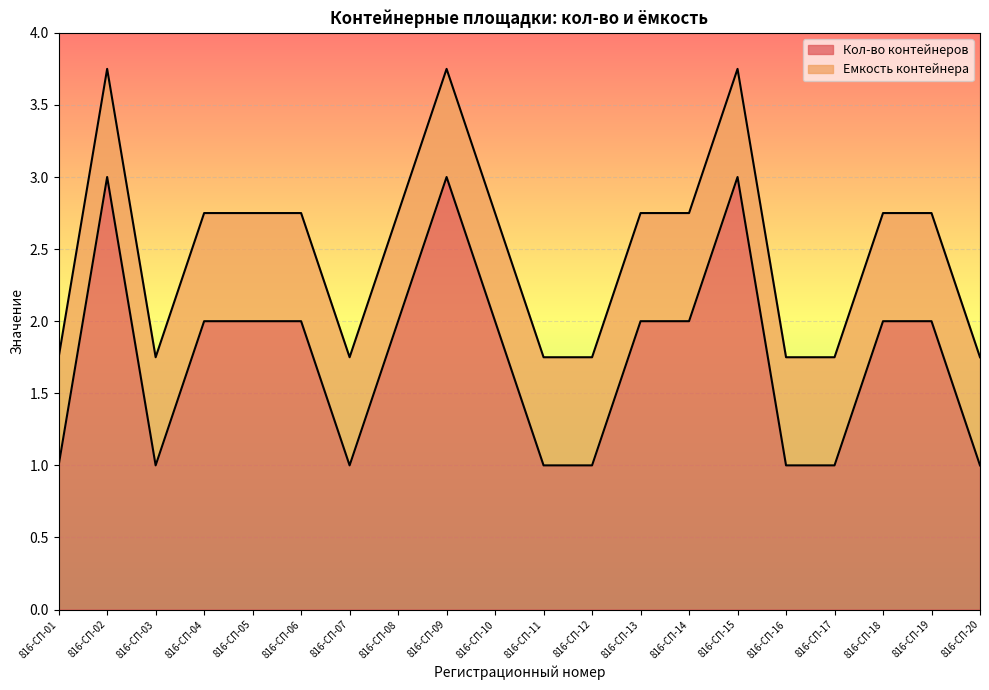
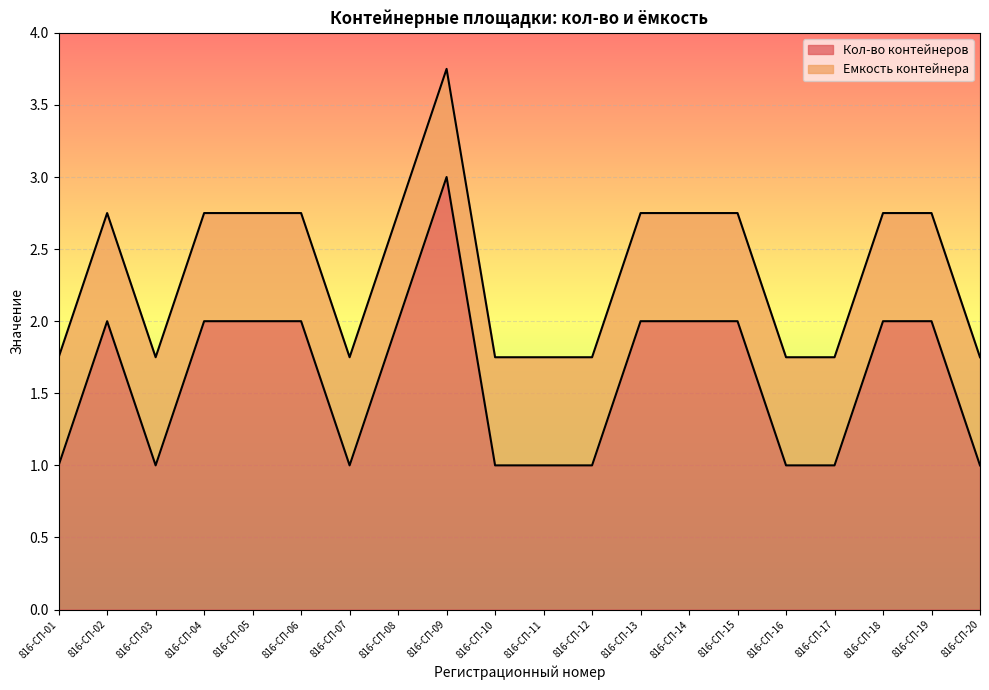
Кол-во контейнеров, 816-СП-02: 3 -> 2
Кол-во контейнеров, 816-СП-10: 2 -> 1
Кол-во контейнеров, 816-СП-15: 3 -> 2
